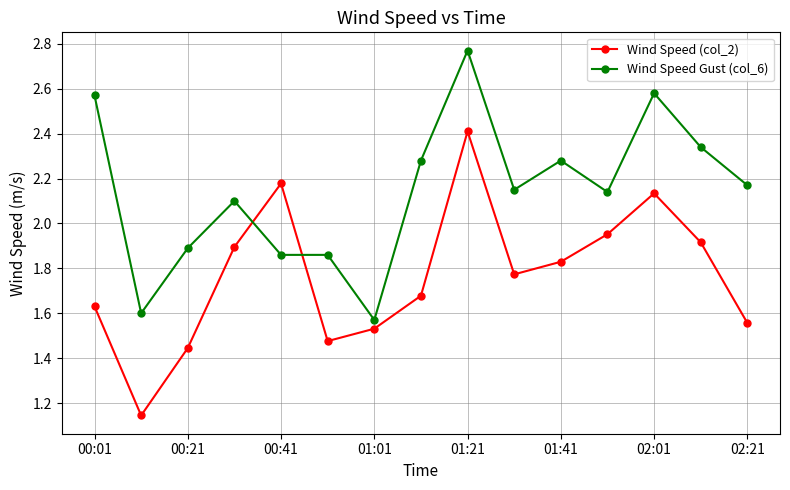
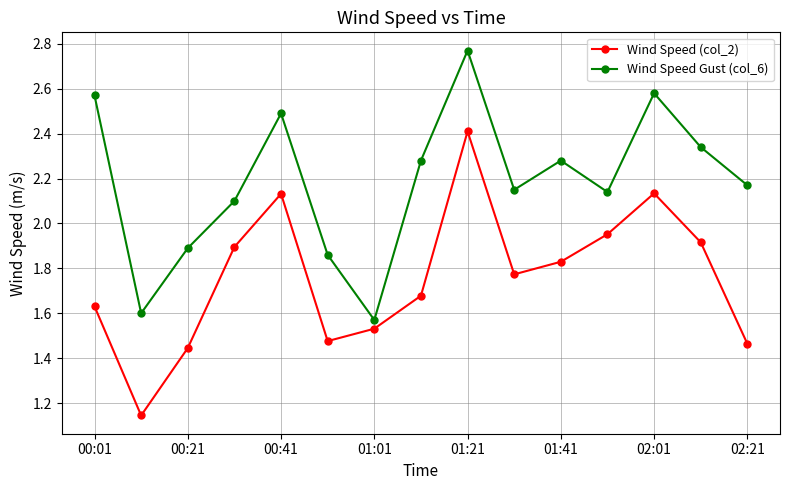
Wind Speed (col_2), 00:41: 2.18 -> 2.13
Wind Speed Gust (col_6), 00:41: 1.86 -> 2.49
Wind Speed (col_2), 02:21: 1.56 -> 1.46
